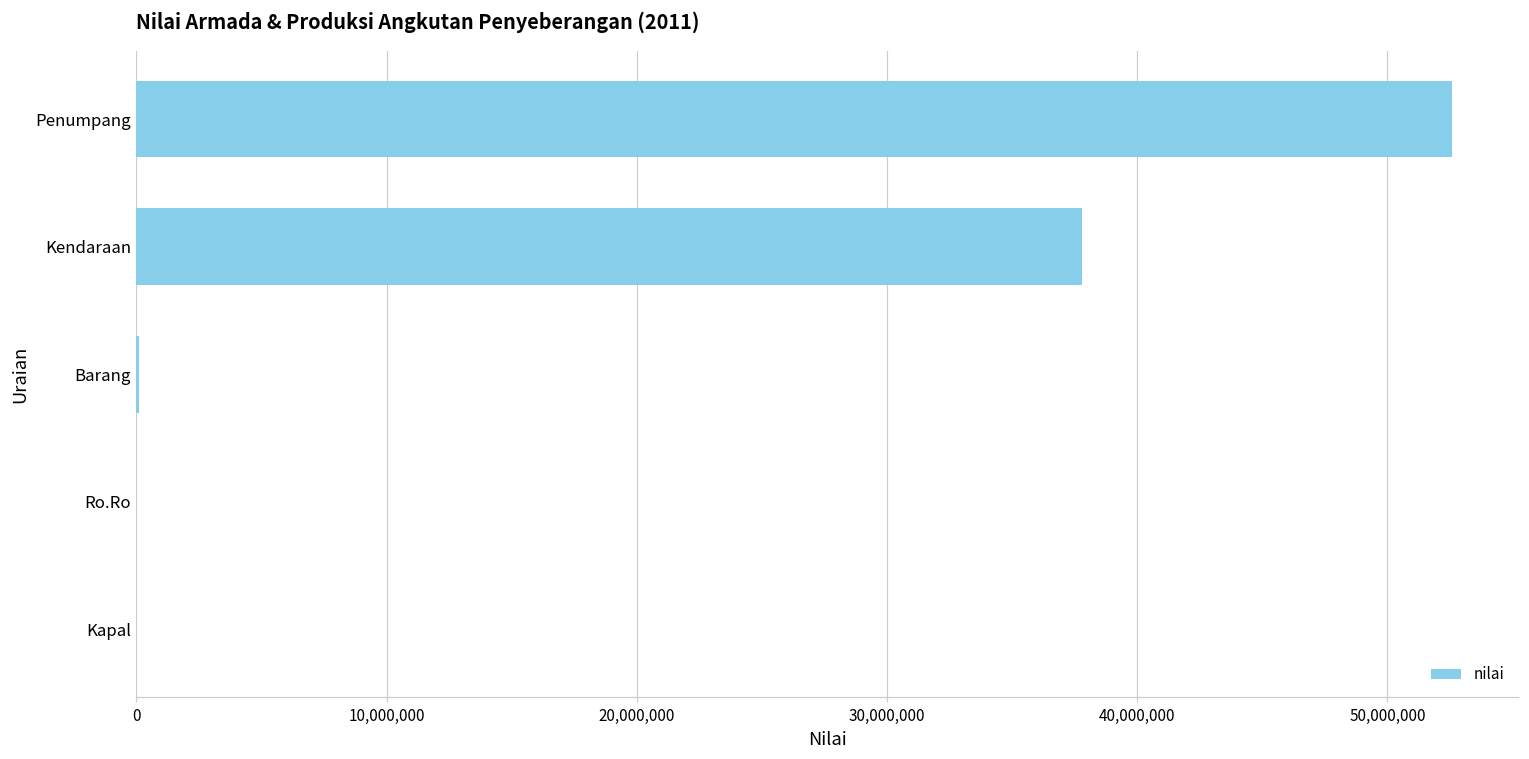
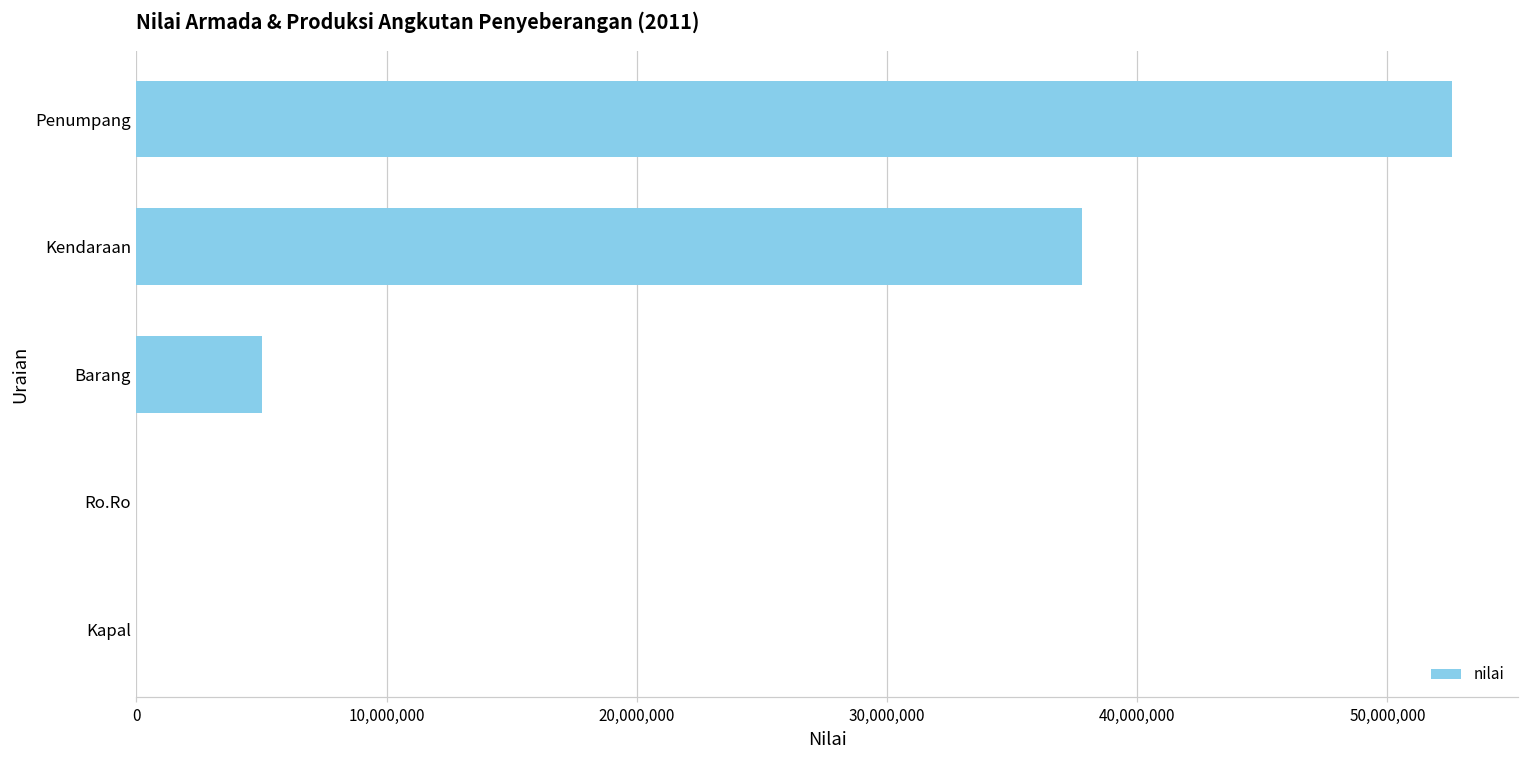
Barang: 100,000 -> 5,000,000
